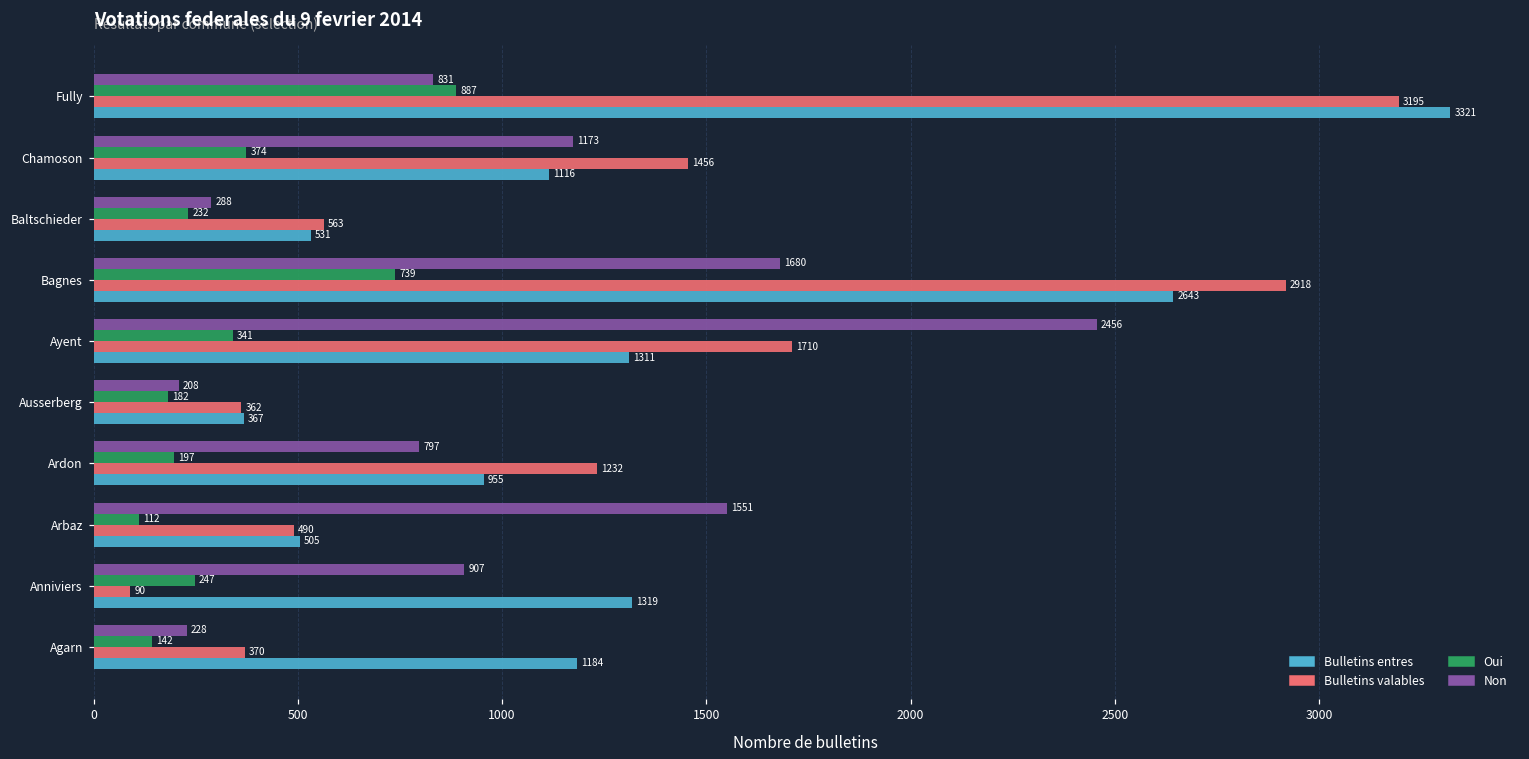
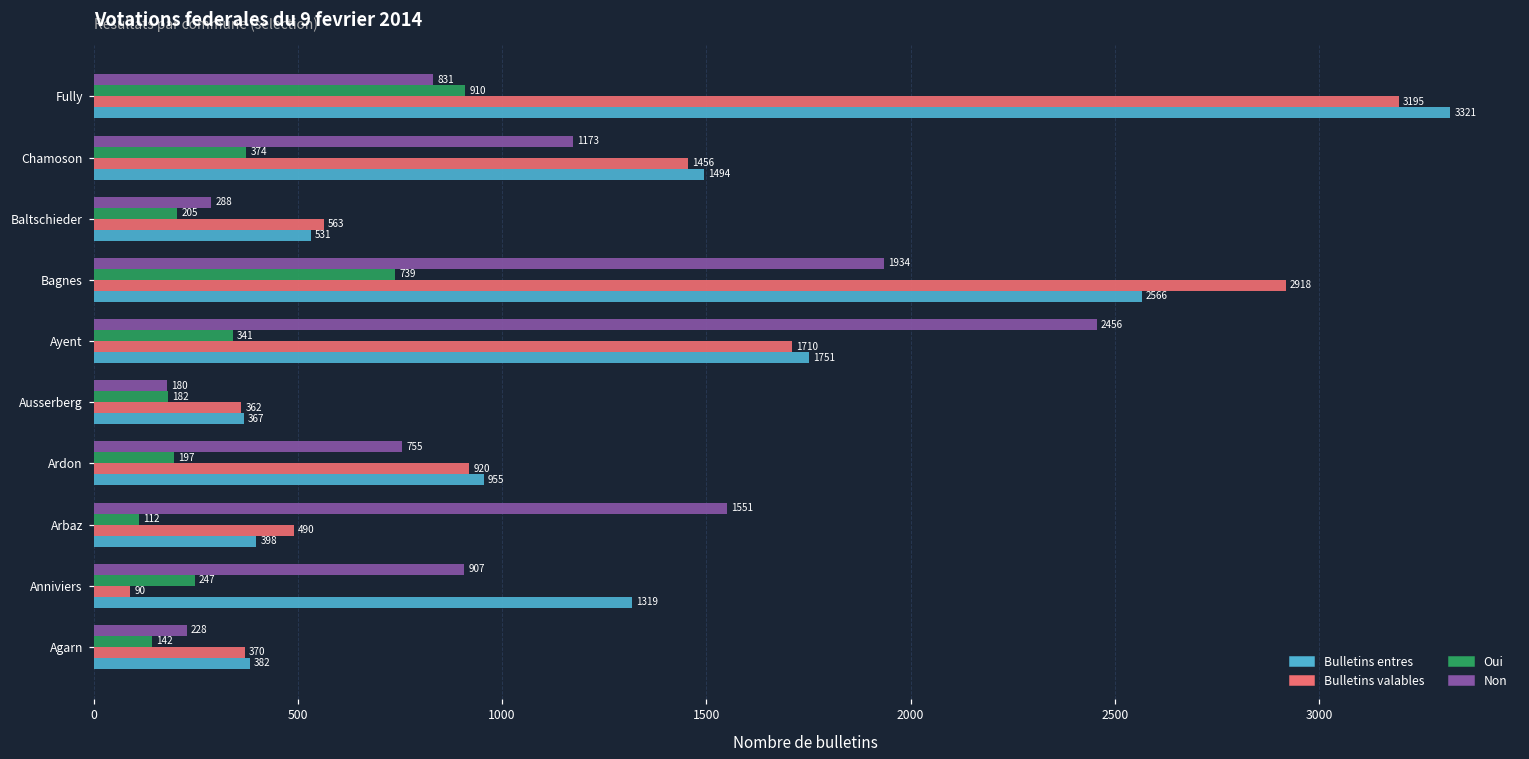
Oui, Fully: 887 -> 910
Bulletins entres, Chamoson: 1116 -> 1494
Oui, Baltschieder: 232 -> 205
Non, Bagnes: 1680 -> 1934
Bulletins entres, Bagnes: 2643 -> 2566
Bulletins entres, Ayent: 1311 -> 1751
Non, Ausserberg: 208 -> 180
Non, Ardon: 797 -> 755
Bulletins valables, Ardon: 1232 -> 920
Bulletins entres, Arbaz: 505 -> 398
Bulletins entres, Agarn: 1184 -> 382
